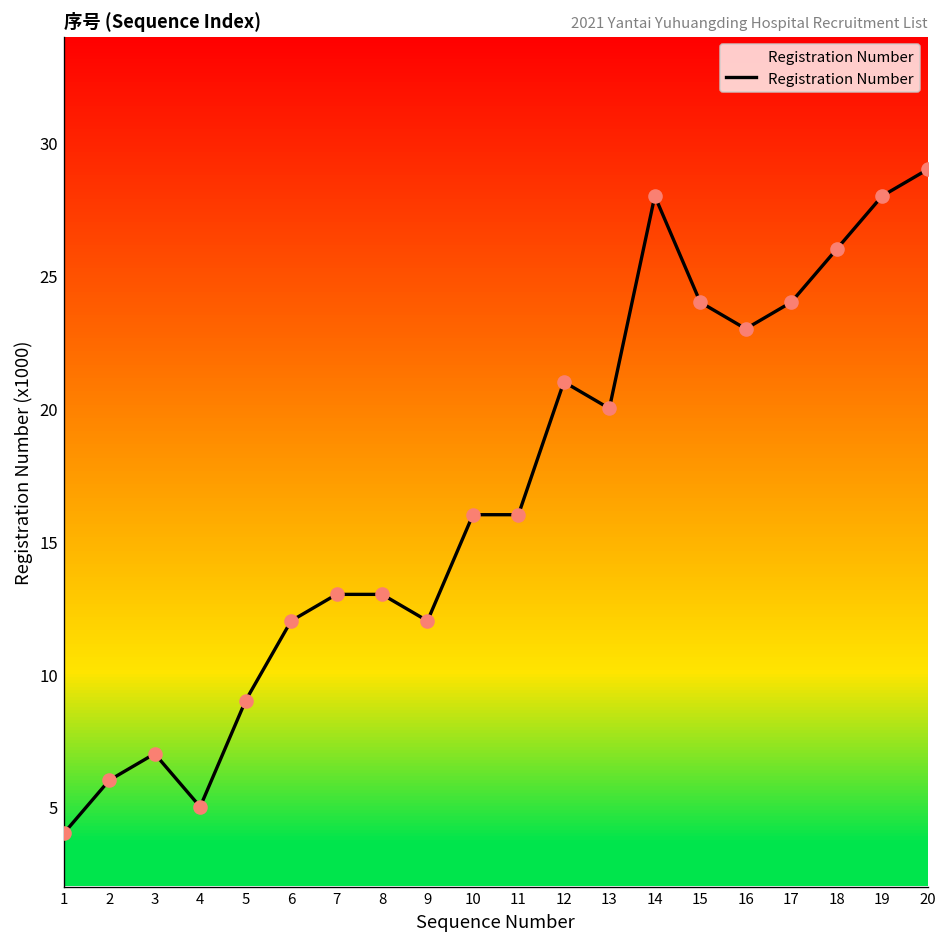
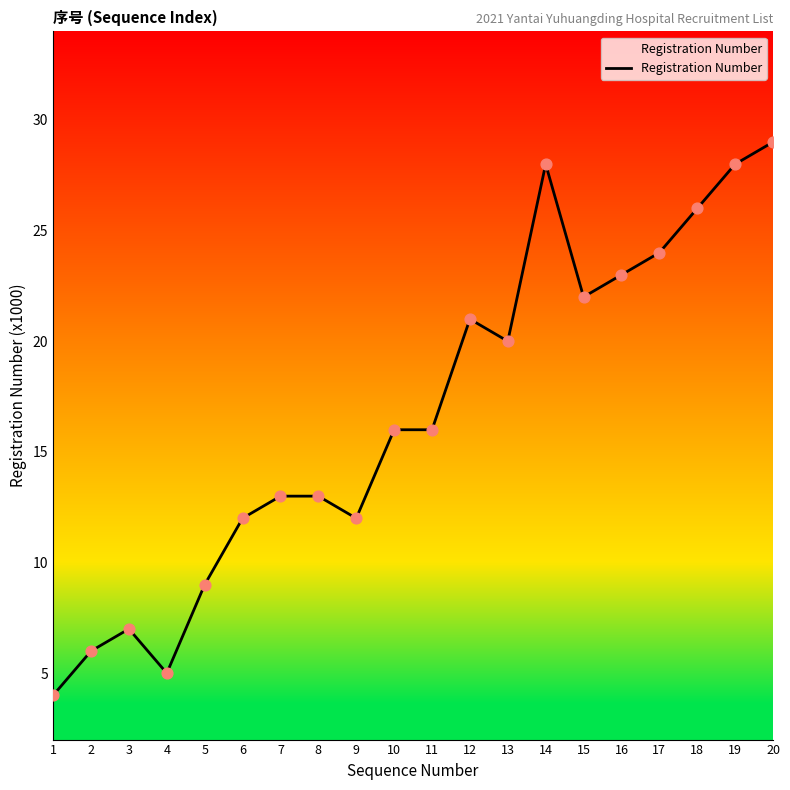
15: 24 -> 22
